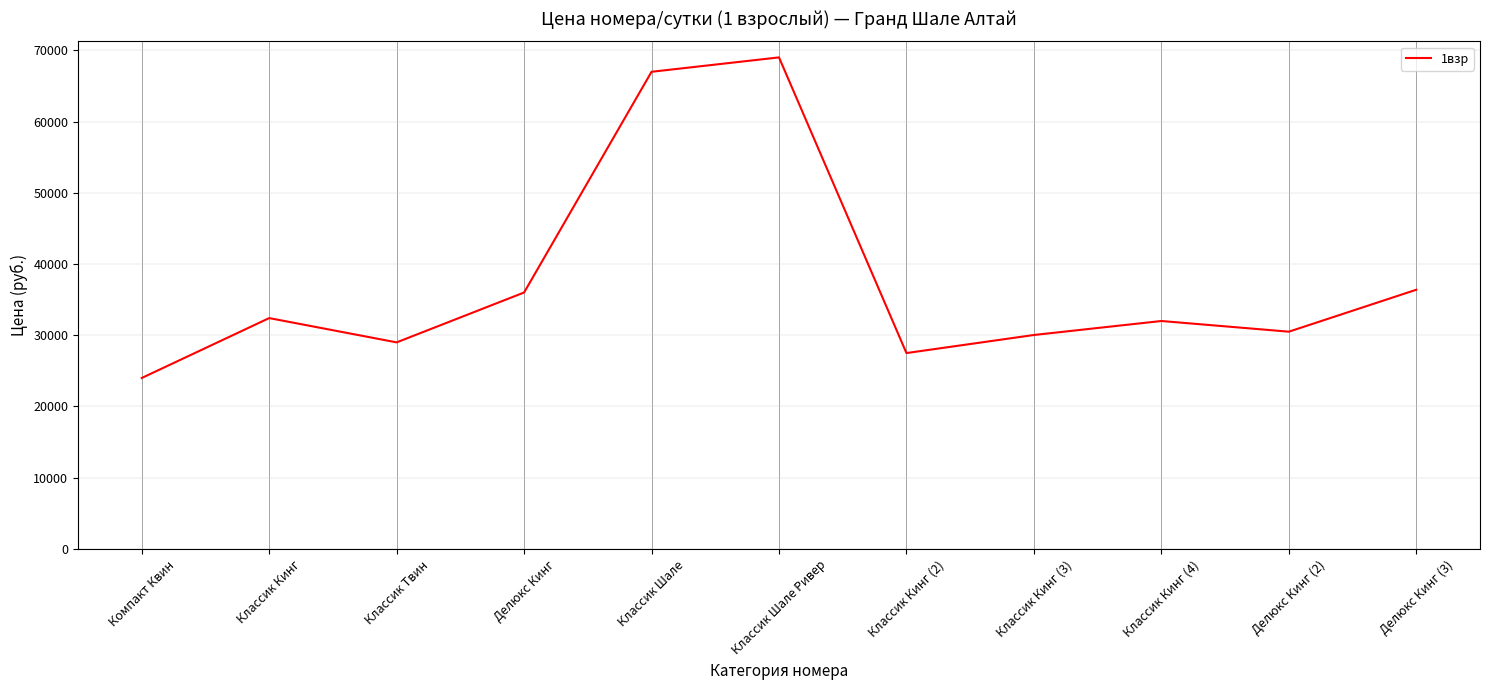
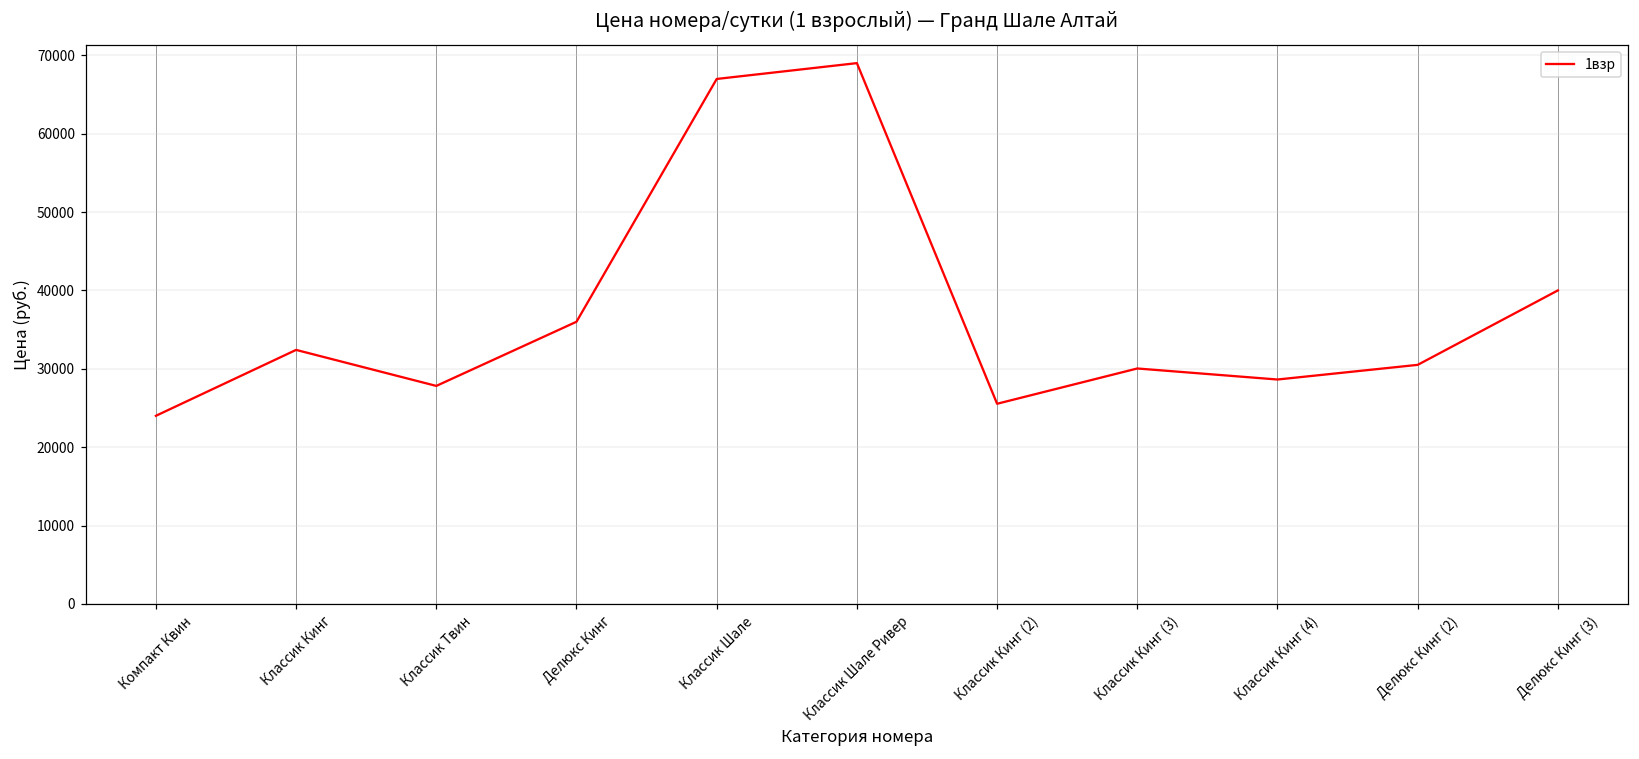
Классик Твин: 29000 -> 28000
Классик Кинг (2): 28000 -> 26000
Классик Кинг (4): 32000 -> 29000
Делюкс Кинг (3): 36000 -> 40000
